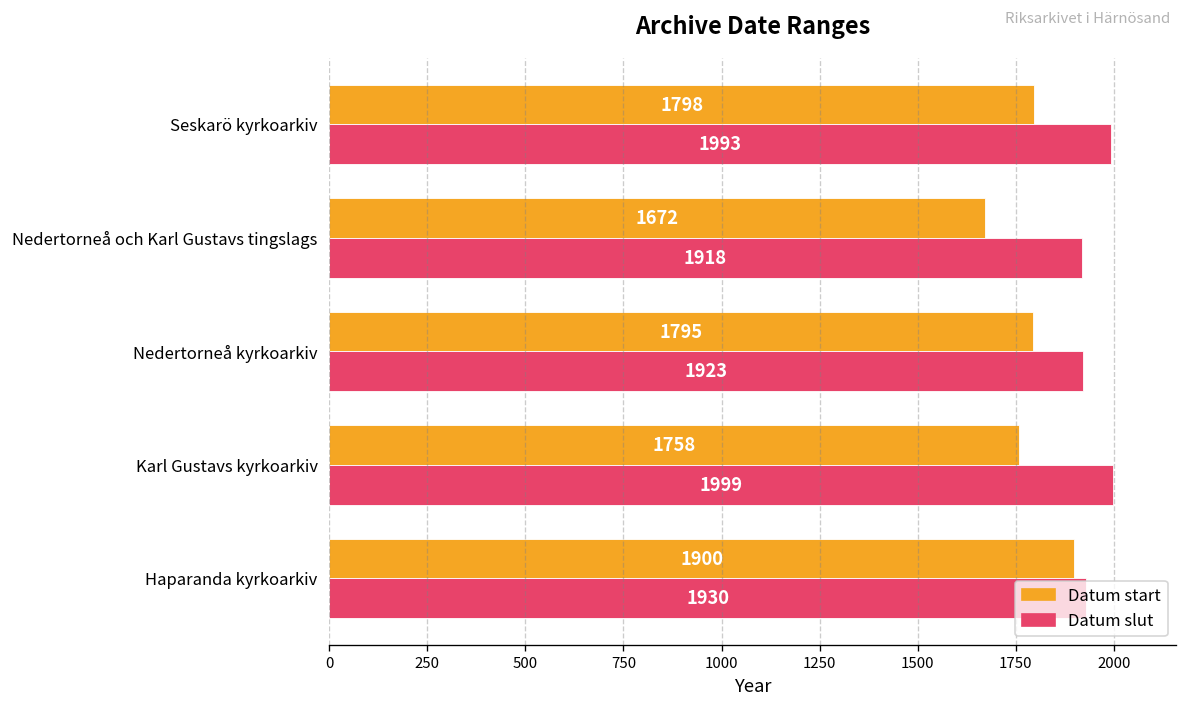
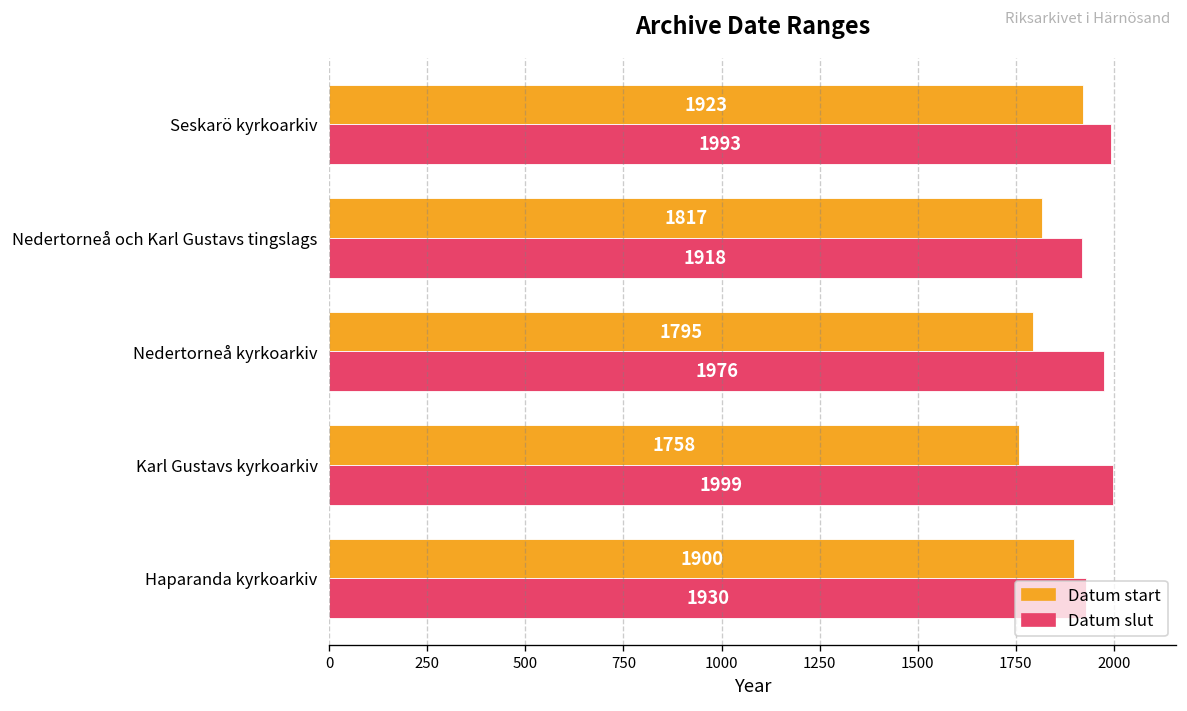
Datum start, Seskarö kyrkoarkiv: 1798 -> 1923
Datum start, Nedertorneå och Karl Gustavs tingslags: 1672 -> 1817
Datum slut, Nedertorneå kyrkoarkiv: 1923 -> 1976
